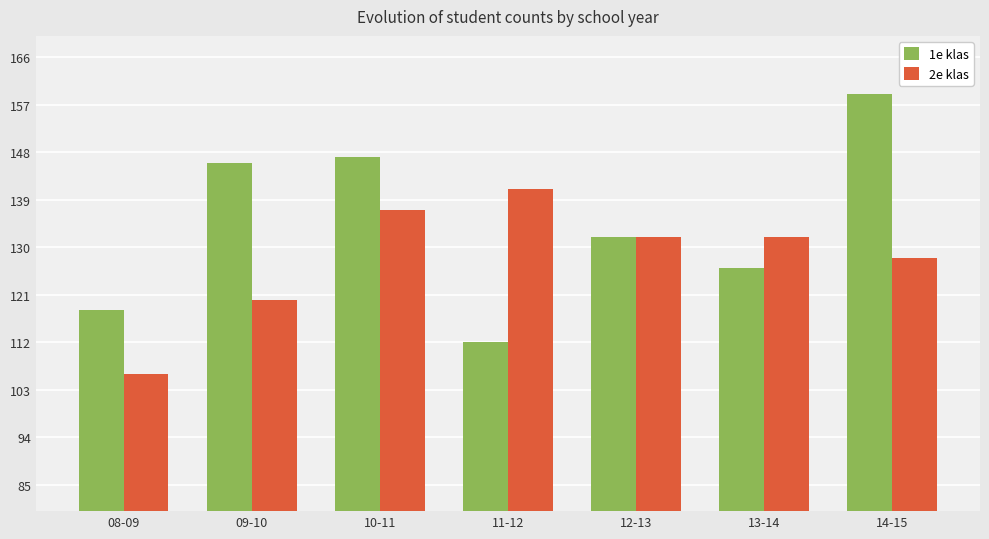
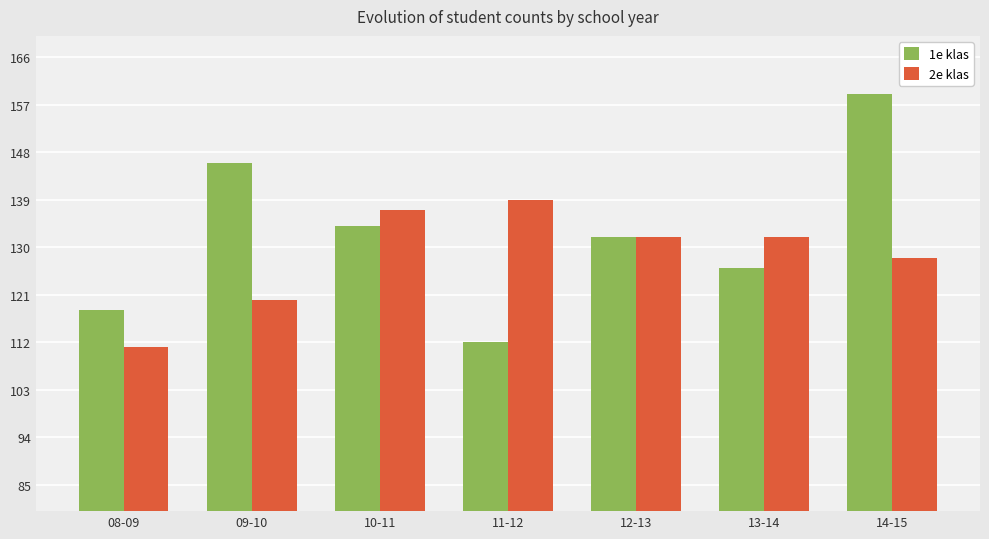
2e klas, 08-09: 106 -> 111
1e klas, 10-11: 147 -> 134
2e klas, 11-12: 141 -> 139
